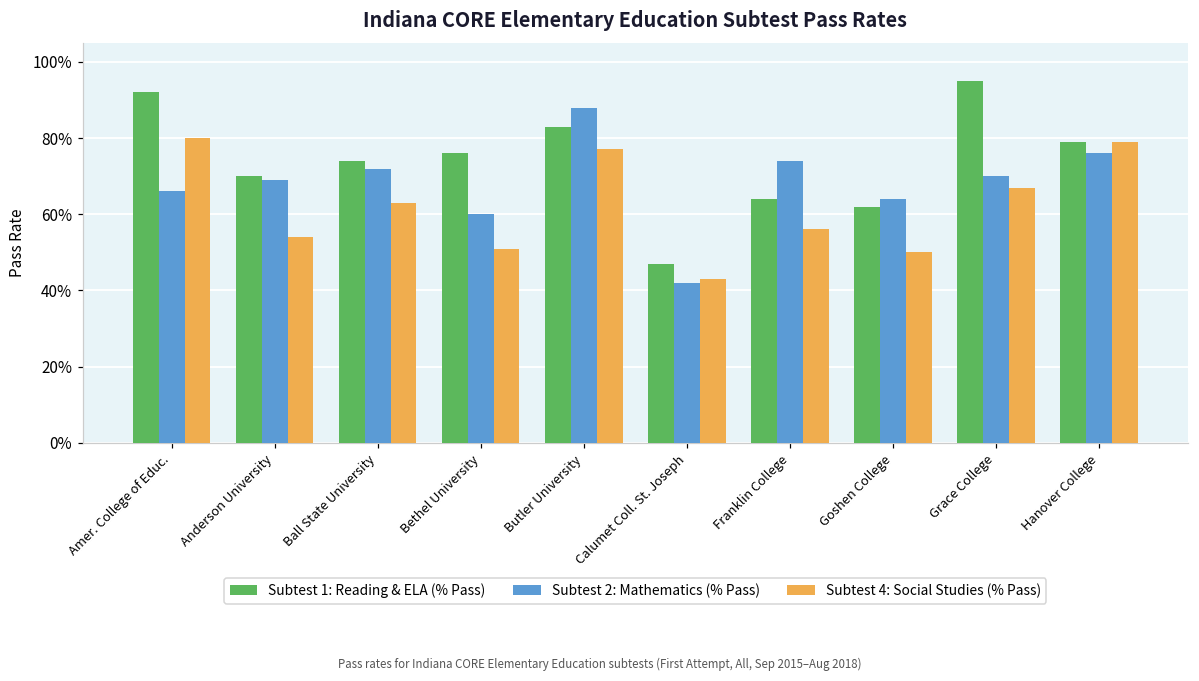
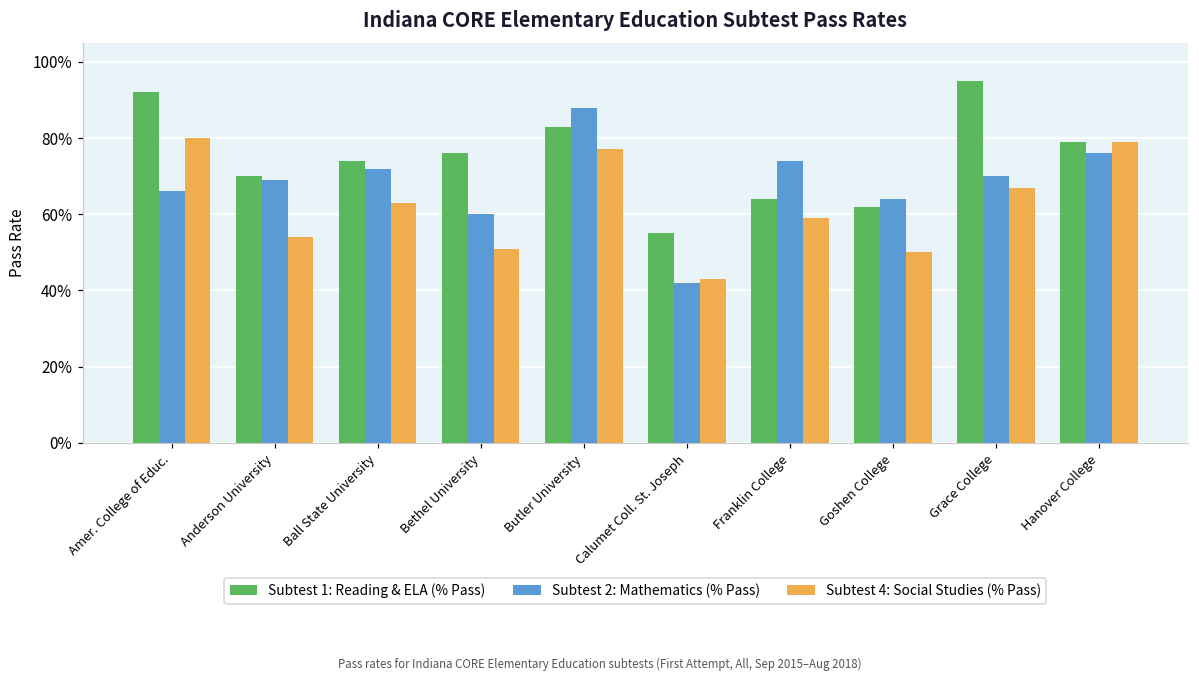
Subtest 1: Reading & ELA (% Pass), Calumet Coll. St. Joseph: 47% -> 55%
Subtest 4: Social Studies (% Pass), Franklin College: 56% -> 59%
